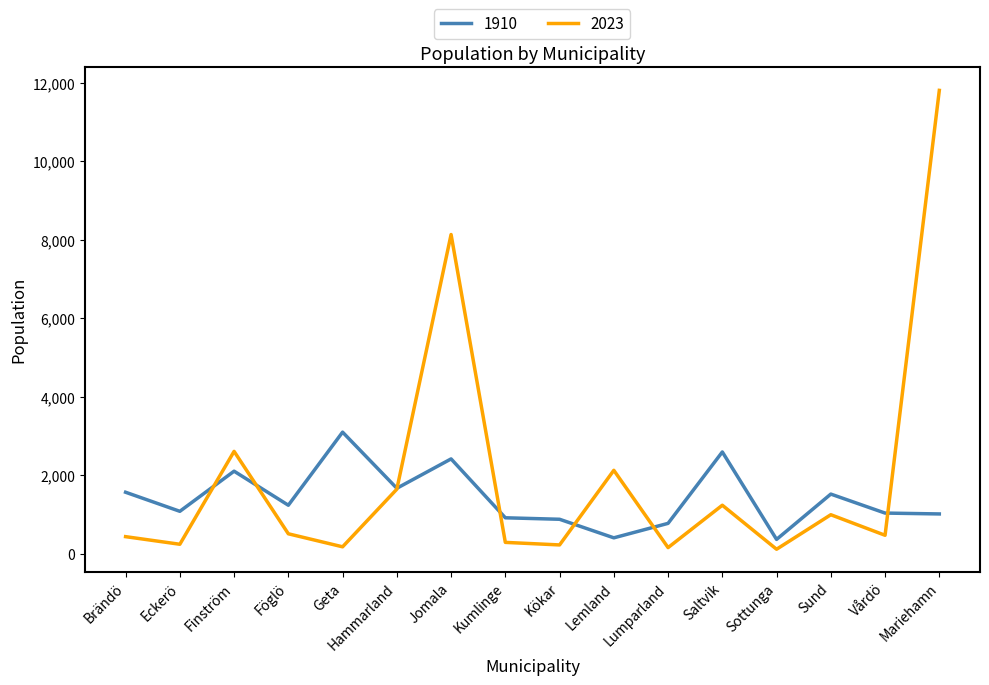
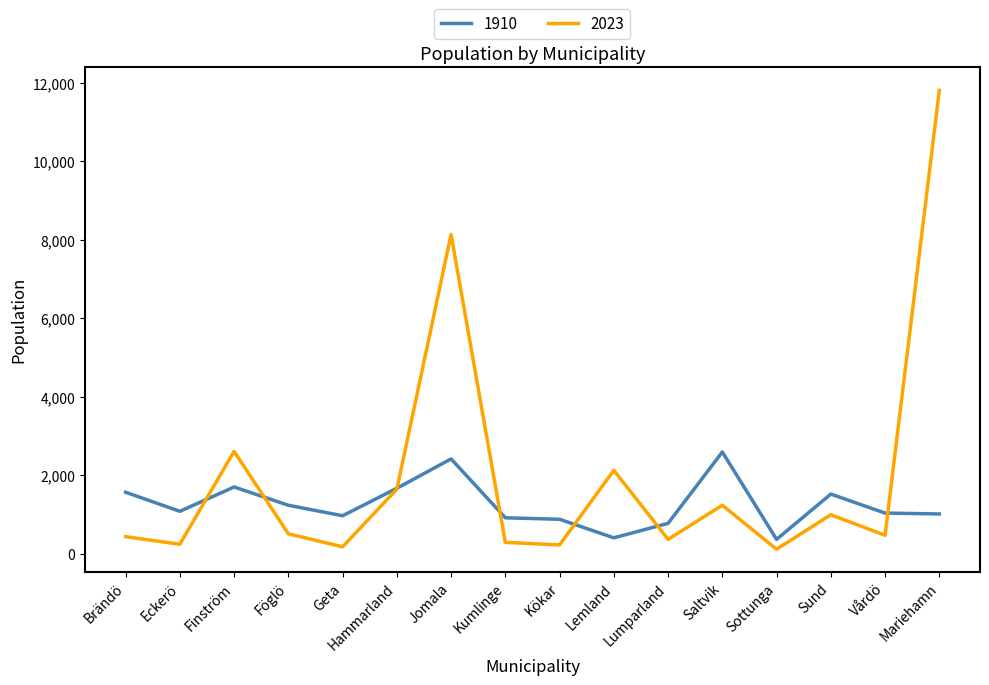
1910, Finström: 2,100 -> 1,700
1910, Geta: 3,100 -> 1,000
2023, Lumparland: 200 -> 400
